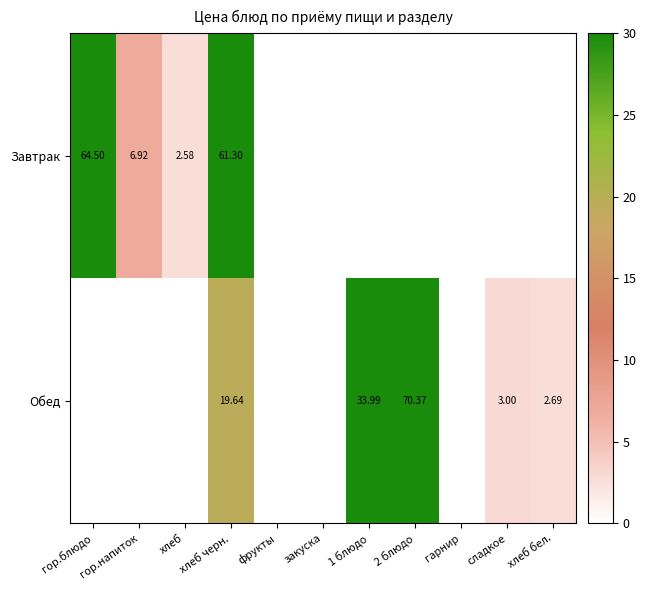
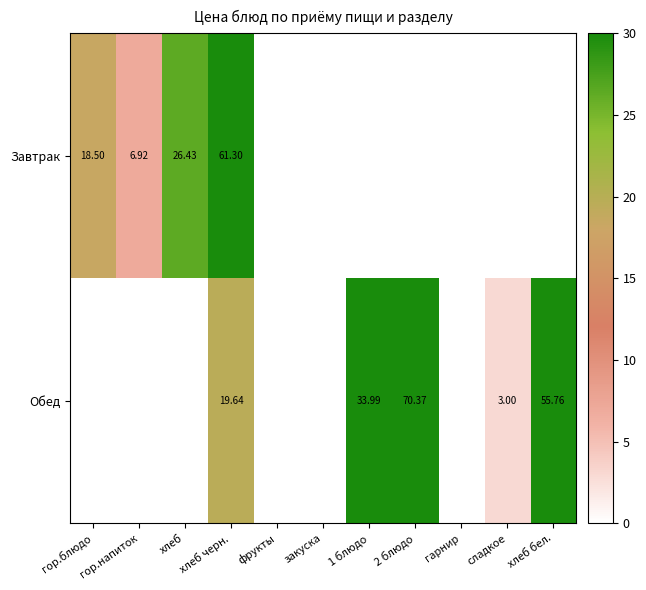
Завтрак, гор.блюдо: 64.50 -> 18.50
Завтрак, хлеб: 2.58 -> 26.43
Обед, хлеб бел.: 2.69 -> 55.76
